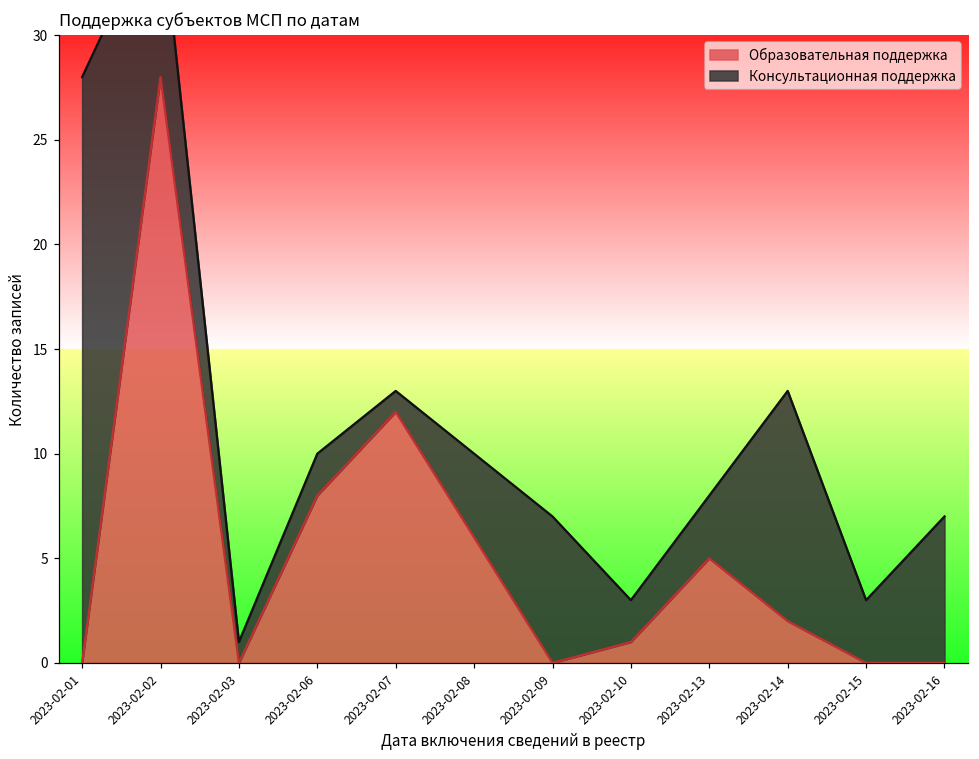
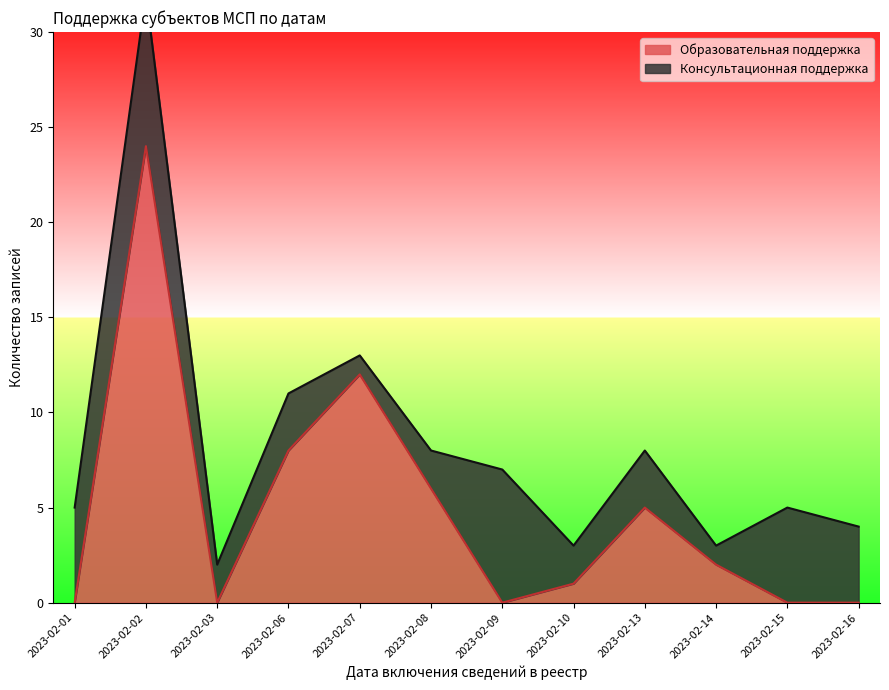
Консультационная поддержка, 2023-02-01: 28 -> 5
Образовательная поддержка, 2023-02-02: 28 -> 24
Консультационная поддержка, 2023-02-03: 1 -> 2
Консультационная поддержка, 2023-02-06: 2 -> 3
Консультационная поддержка, 2023-02-08: 4 -> 2
Консультационная поддержка, 2023-02-14: 11 -> 1
Консультационная поддержка, 2023-02-15: 3 -> 5
Консультационная поддержка, 2023-02-16: 7 -> 4
